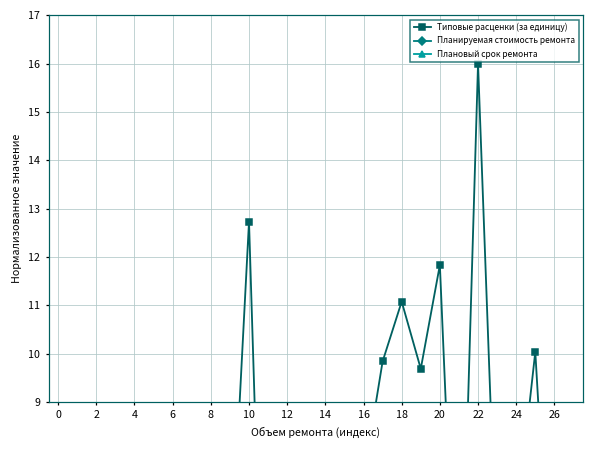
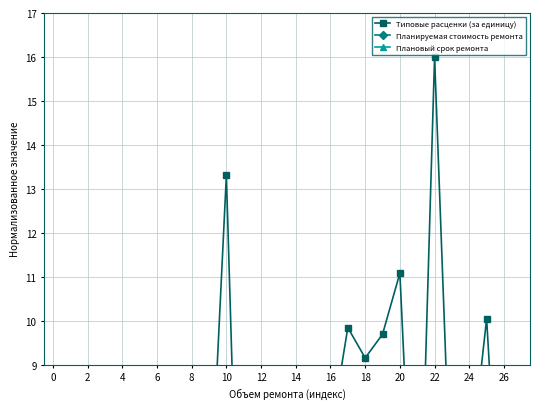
Типовые расценки (за единицу), 10: 12.7 -> 13.3
Типовые расценки (за единицу), 18: 11.1 -> 9.2
Типовые расценки (за единицу), 20: 11.8 -> 11.1
